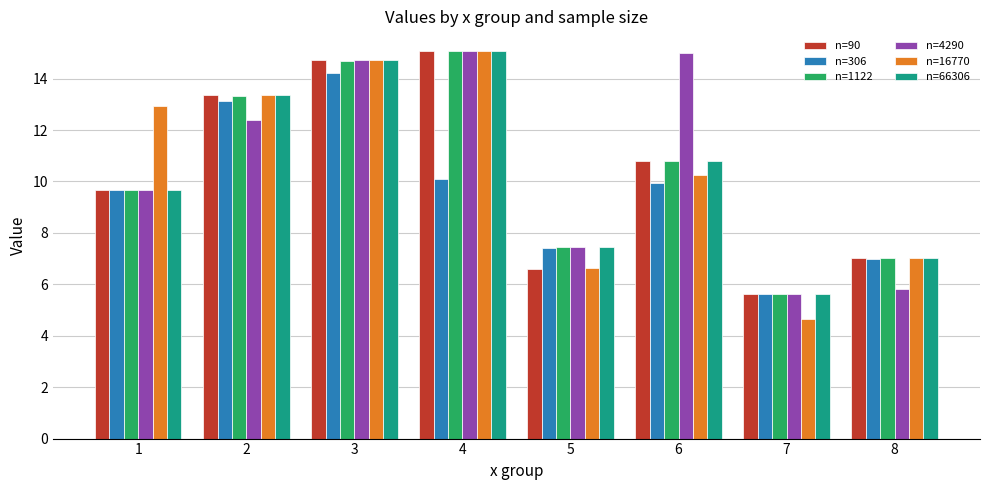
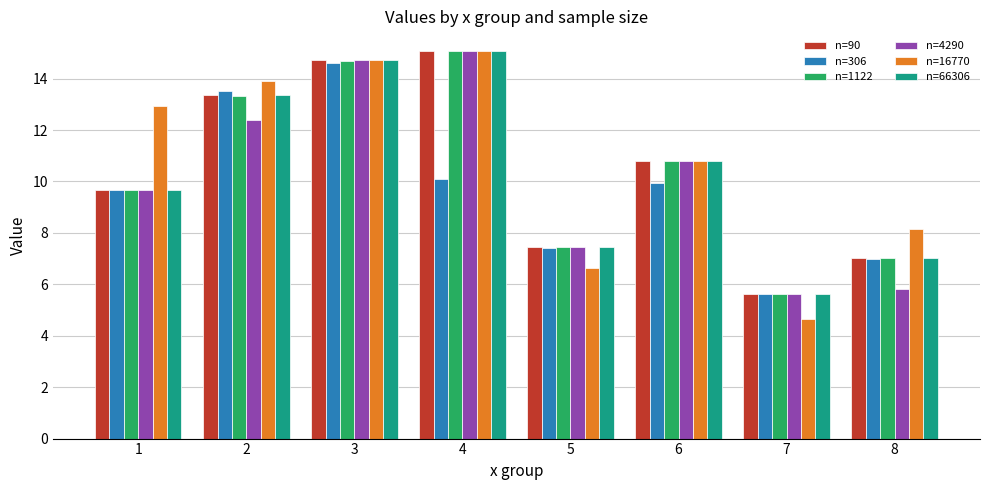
n=306, 2: 13.1 -> 13.5
n=16770, 2: 13.4 -> 13.9
n=306, 3: 14.2 -> 14.6
n=90, 5: 6.6 -> 7.5
n=4290, 6: 15.0 -> 10.8
n=16770, 6: 10.3 -> 10.8
n=16770, 8: 7.0 -> 8.2
